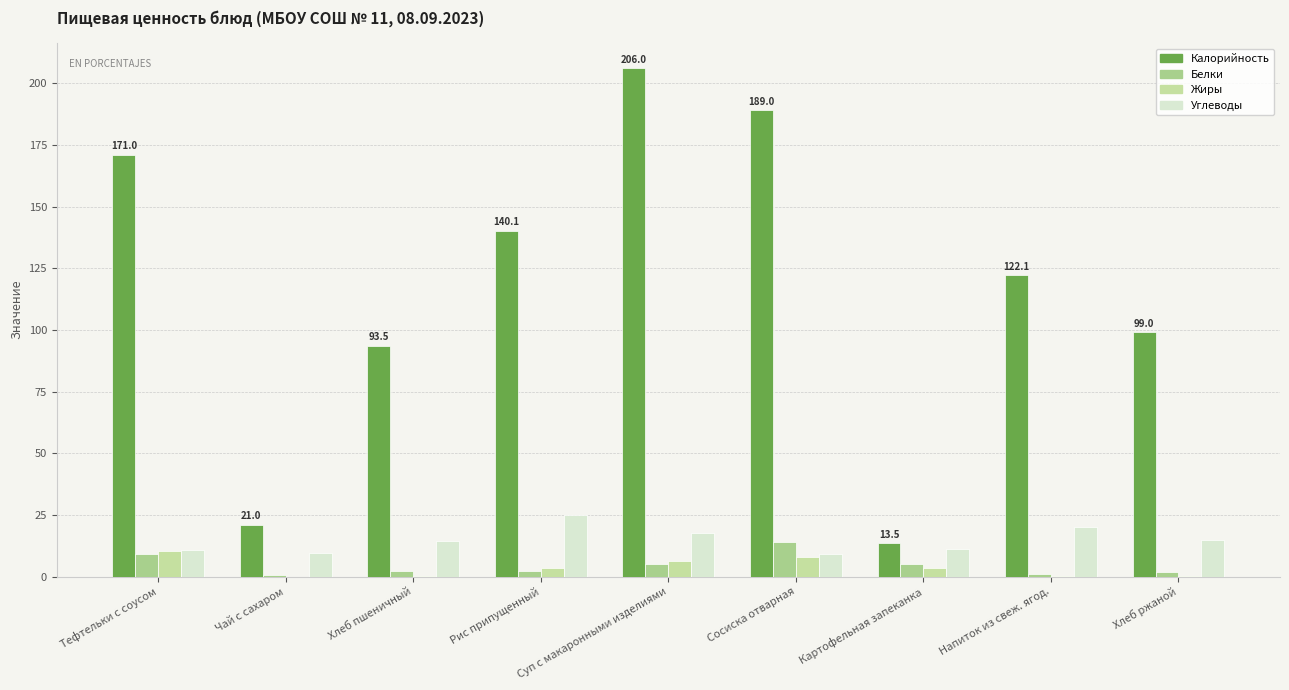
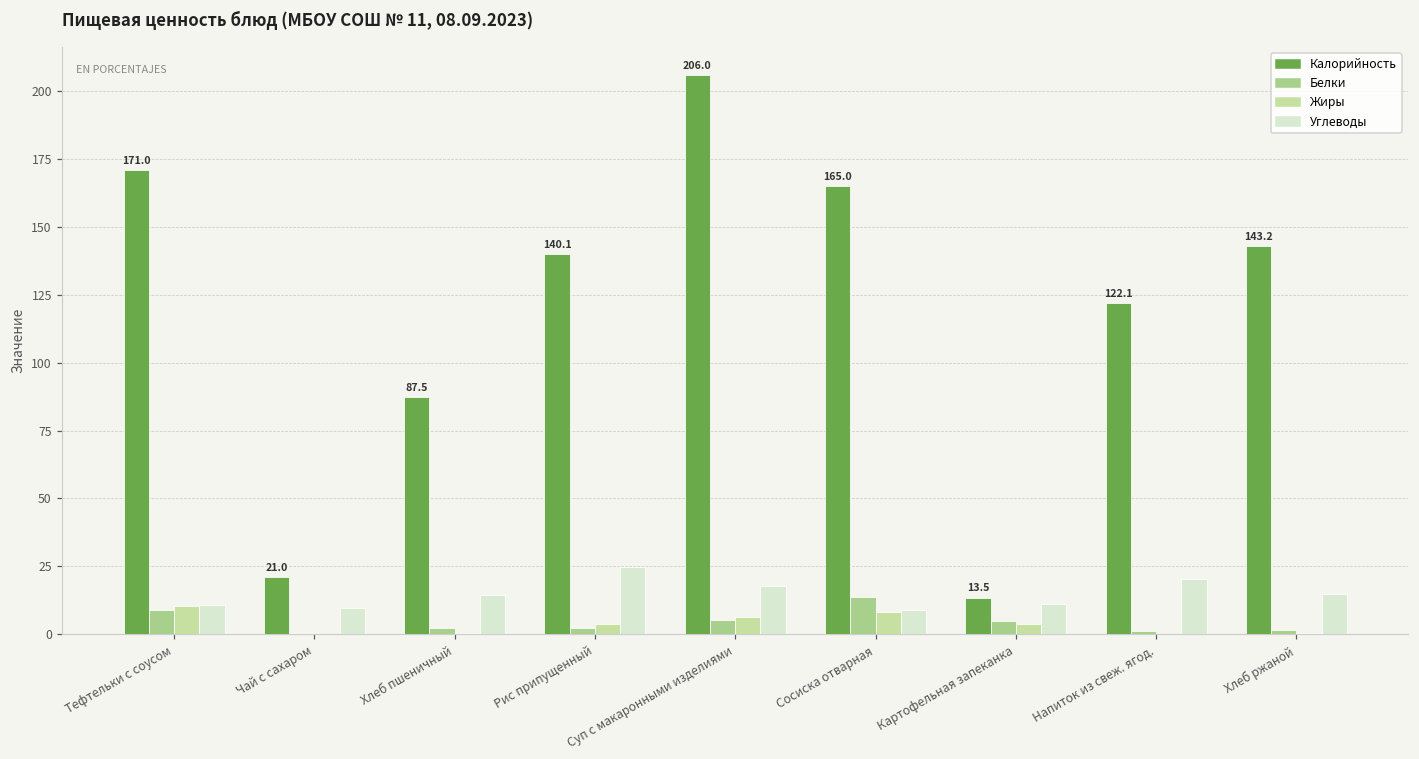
Калорийность, Хлеб пшеничный: 93.5 -> 87.5
Калорийность, Сосиска отварная: 189.0 -> 165.0
Калорийность, Хлеб ржаной: 99.0 -> 143.2
